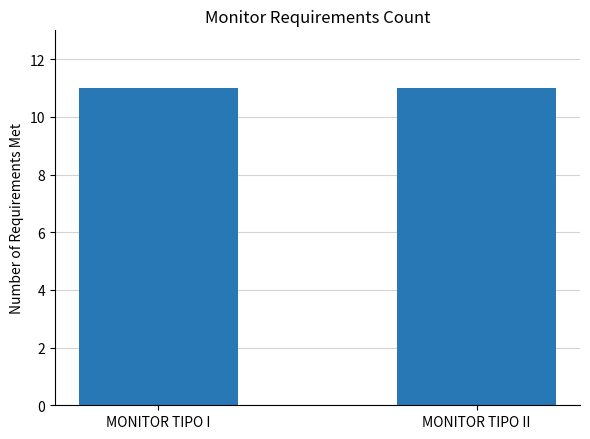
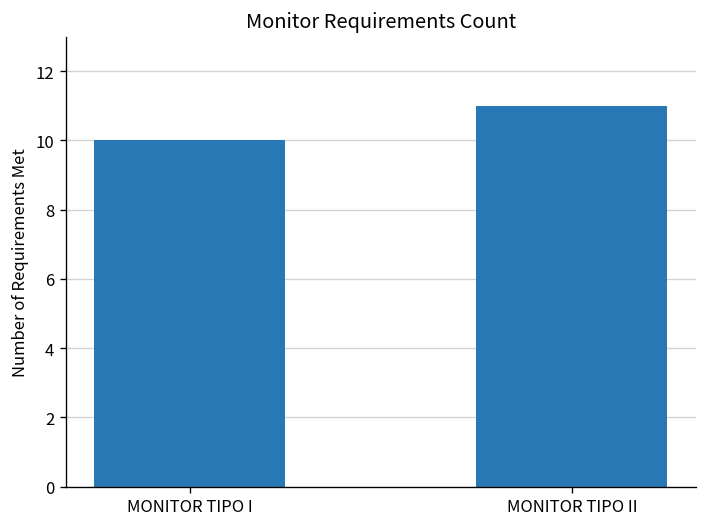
MONITOR TIPO I: 11 -> 10
